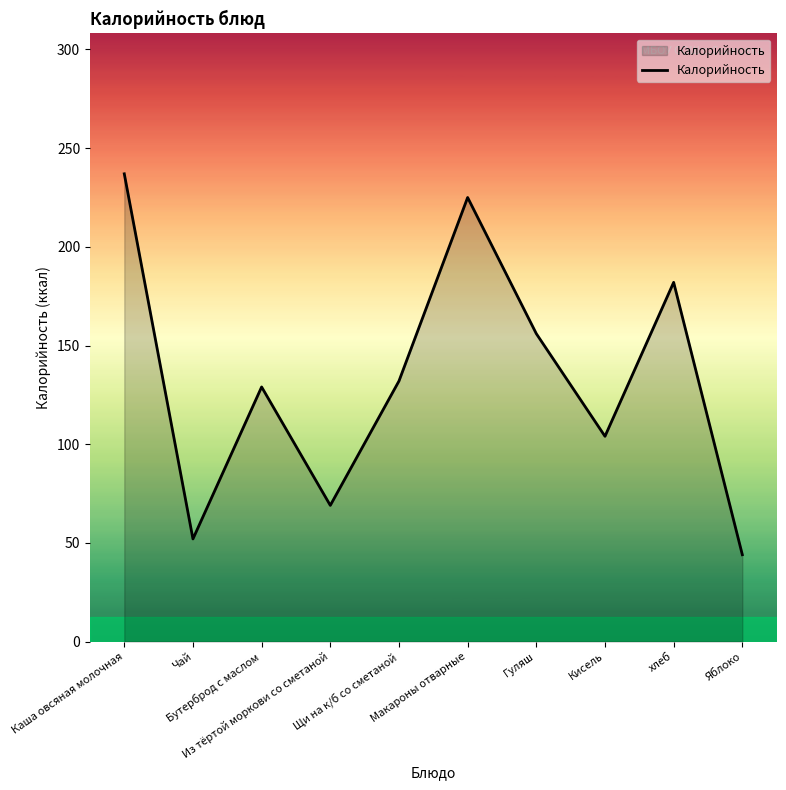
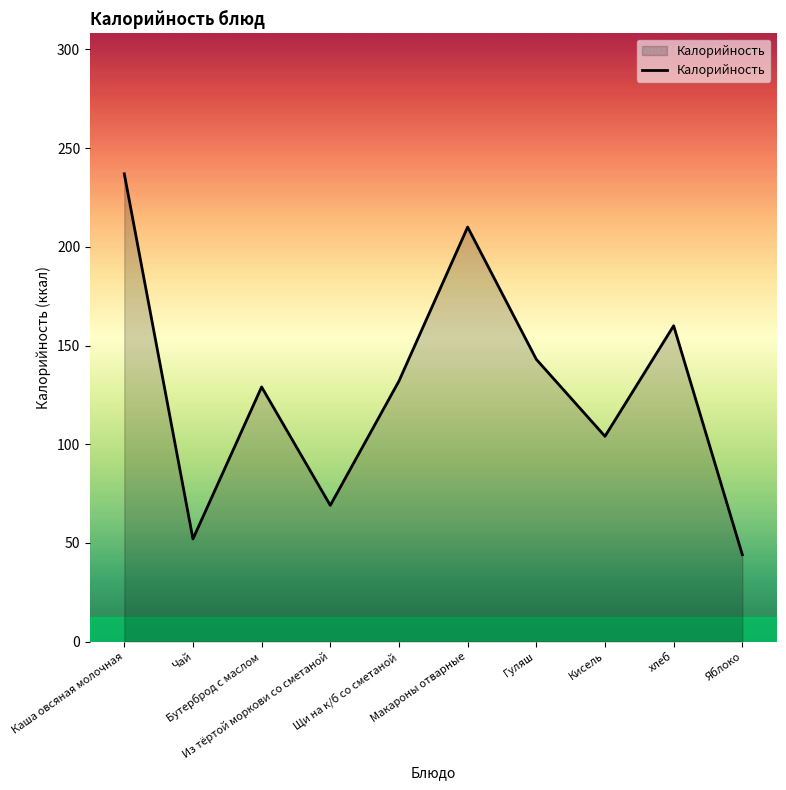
Макароны отварные: 225 -> 210
Гуляш: 156 -> 143
хлеб: 182 -> 160
